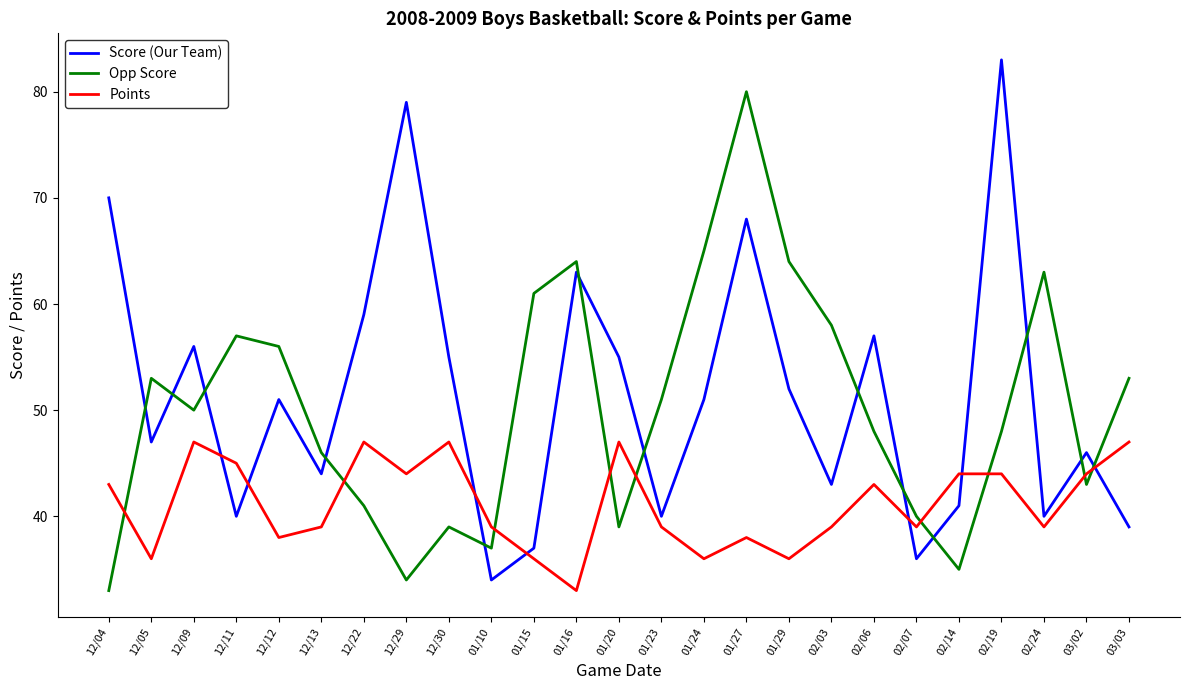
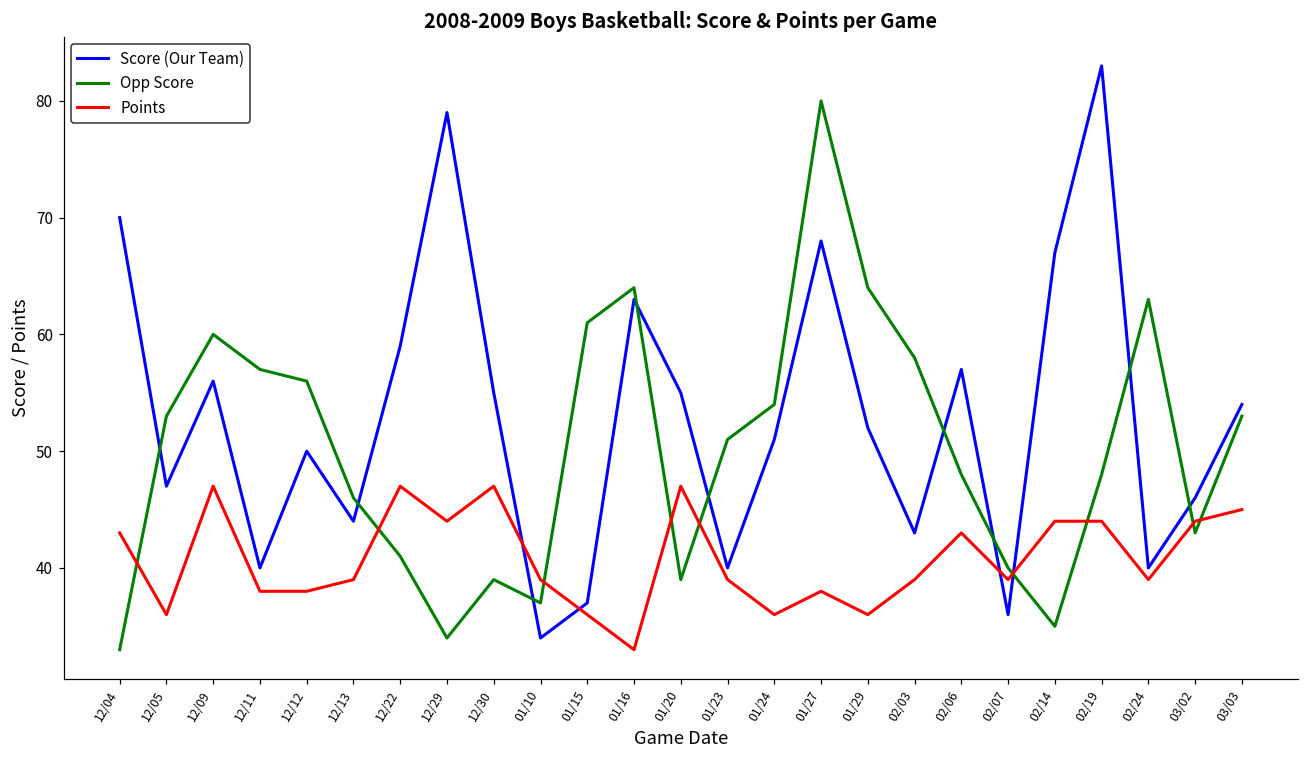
Opp Score, 12/09: 50 -> 60
Points, 12/11: 45 -> 38
Score (Our Team), 12/12: 51 -> 50
Opp Score, 01/24: 65 -> 54
Score (Our Team), 02/14: 41 -> 67
Score (Our Team), 03/03: 39 -> 54
Points, 03/03: 47 -> 45
